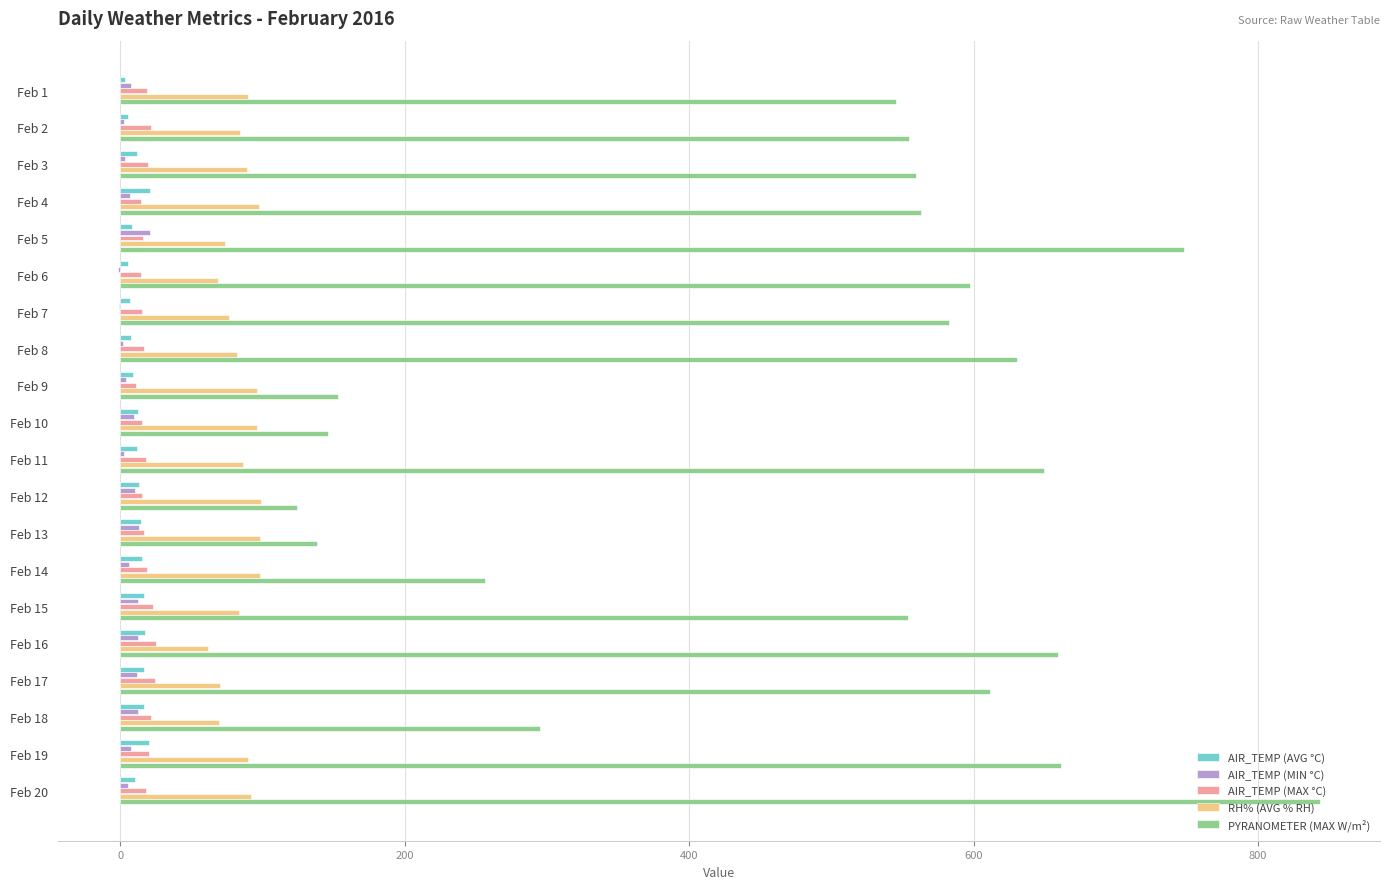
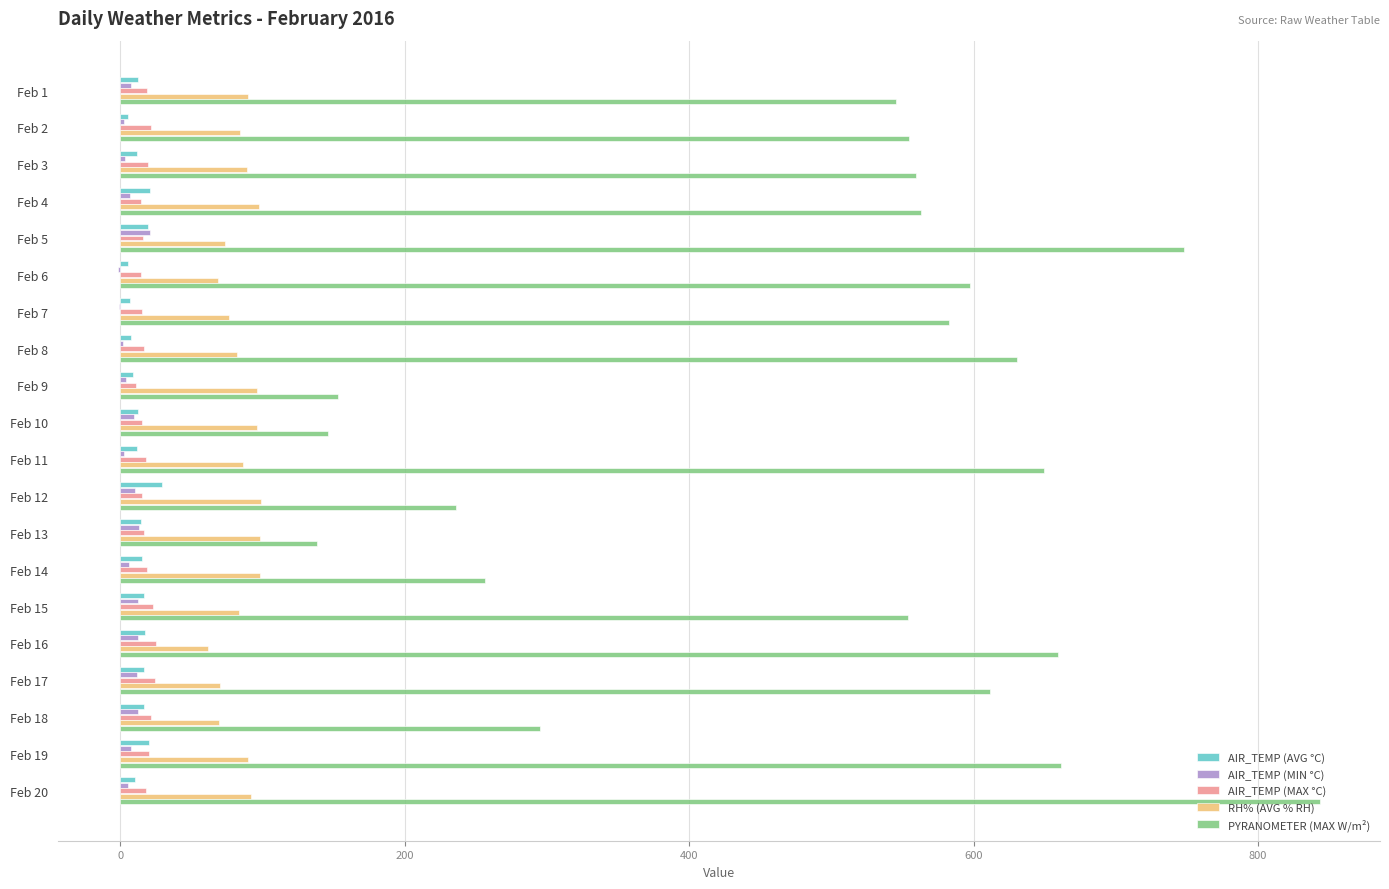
AIR_TEMP (AVG °C), Feb 1: 3 -> 12
AIR_TEMP (AVG °C), Feb 5: 8 -> 19
AIR_TEMP (AVG °C), Feb 12: 13 -> 29
PYRANOMETER (MAX W/m²), Feb 12: 124 -> 236
